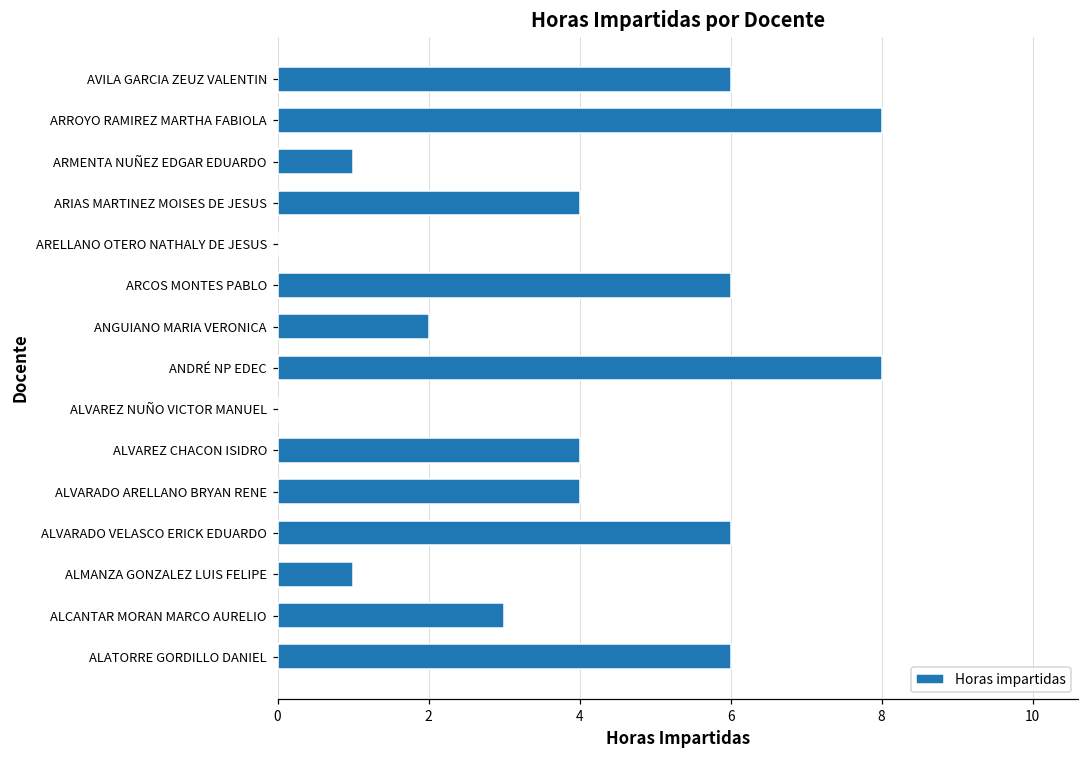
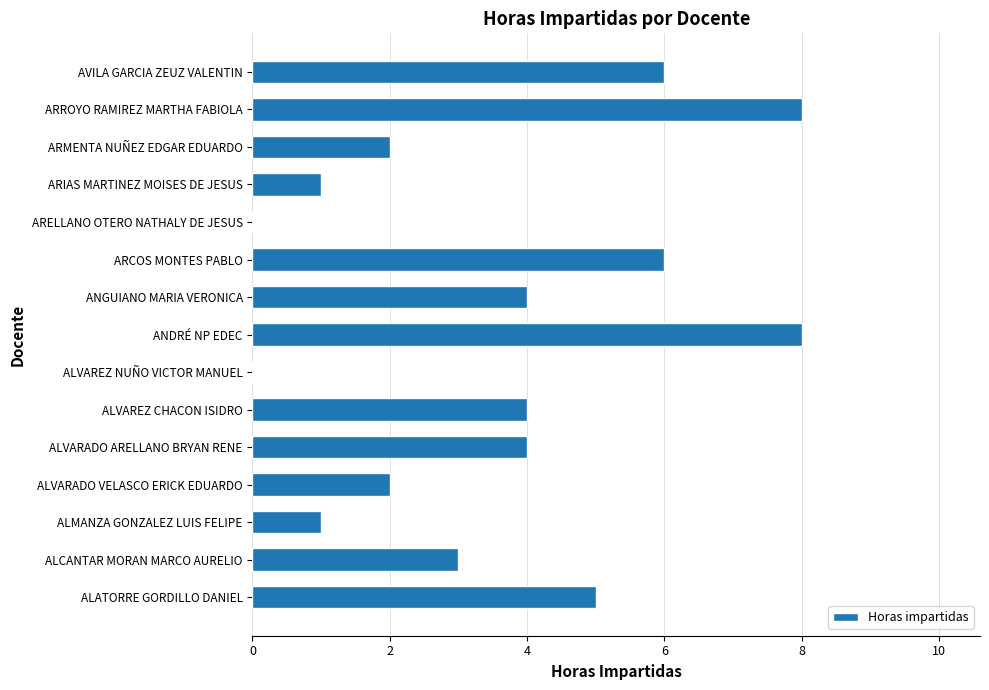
ARMENTA NUÑEZ EDGAR EDUARDO: 1 -> 2
ARIAS MARTINEZ MOISES DE JESUS: 4 -> 1
ANGUIANO MARIA VERONICA: 2 -> 4
ALVARADO VELASCO ERICK EDUARDO: 6 -> 2
ALATORRE GORDILLO DANIEL: 6 -> 5
